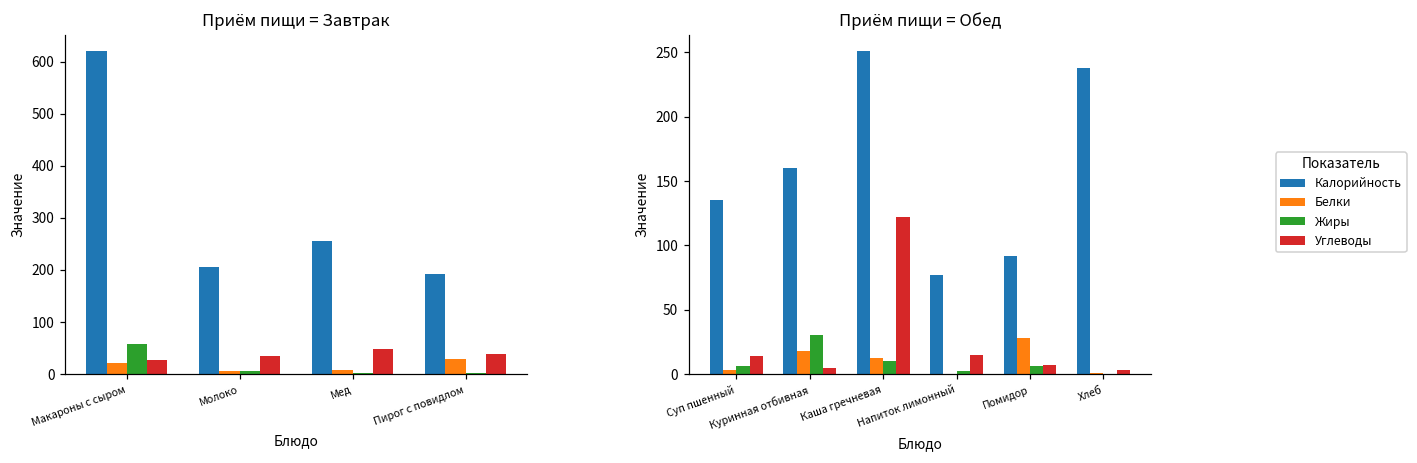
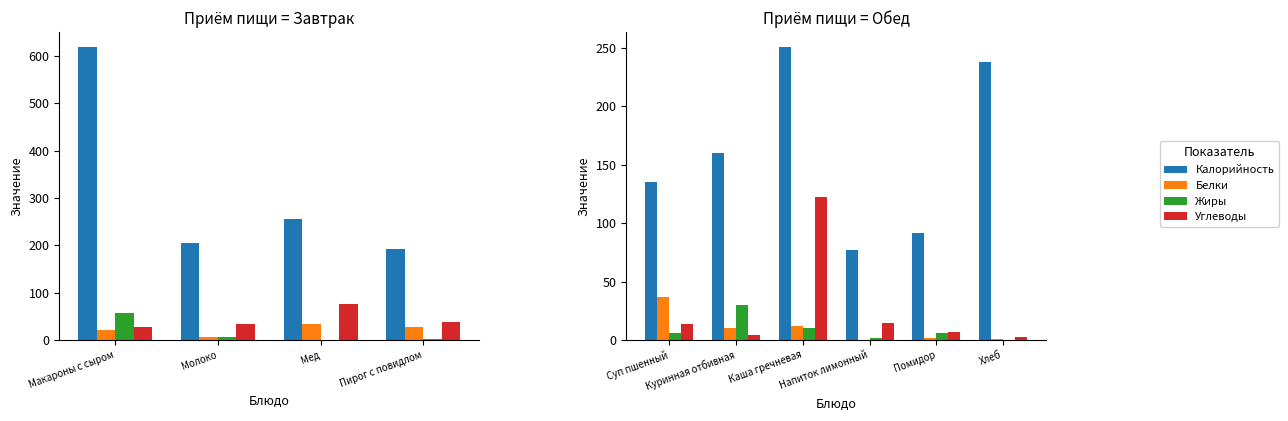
Приём пищи = Завтрак, Белки, Мед: 10 -> 30
Приём пищи = Завтрак, Углеводы, Мед: 50 -> 80
Приём пищи = Обед, Белки, Суп пшенный: 3 -> 37
Приём пищи = Обед, Белки, Куринная отбивная: 18 -> 10
Приём пищи = Обед, Белки, Помидор: 28 -> 1
